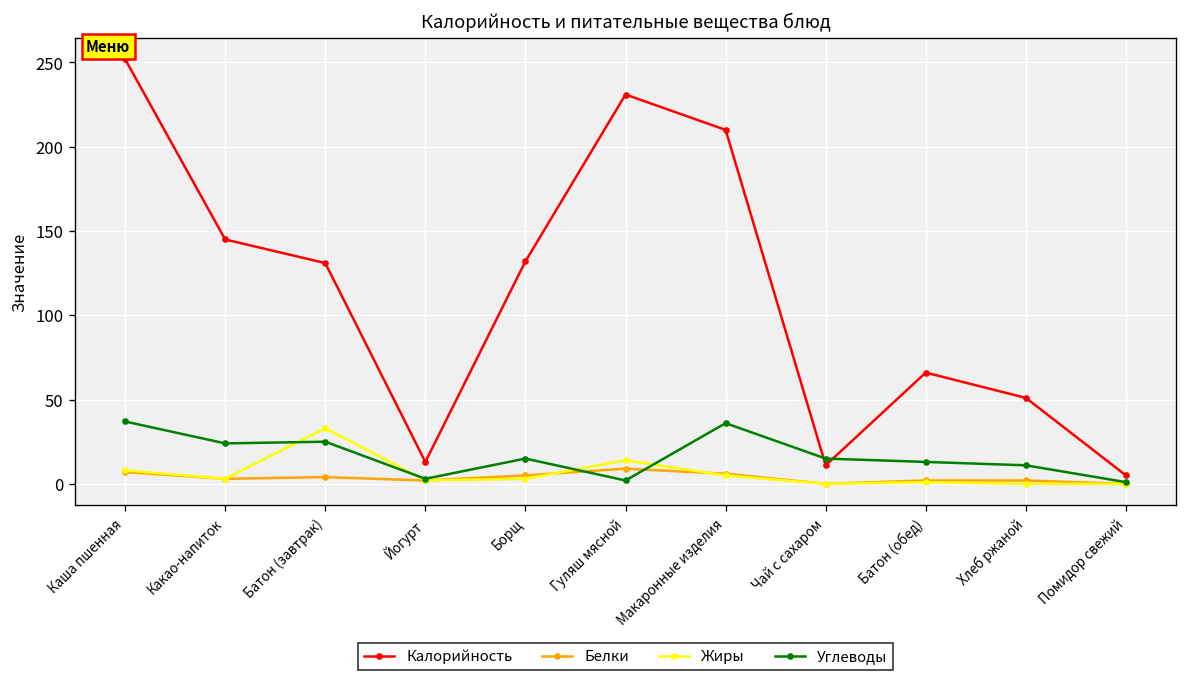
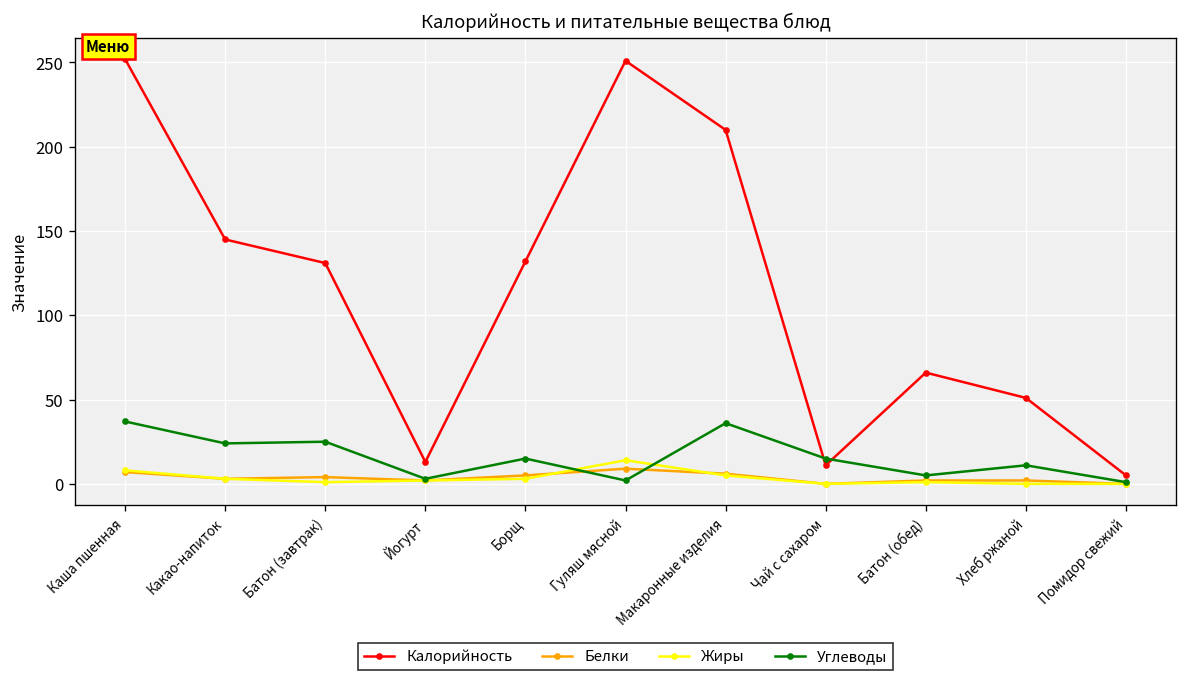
Жиры, Батон (завтрак): 33 -> 1
Калорийность, Гуляш мясной: 231 -> 251
Углеводы, Батон (обед): 13 -> 5
